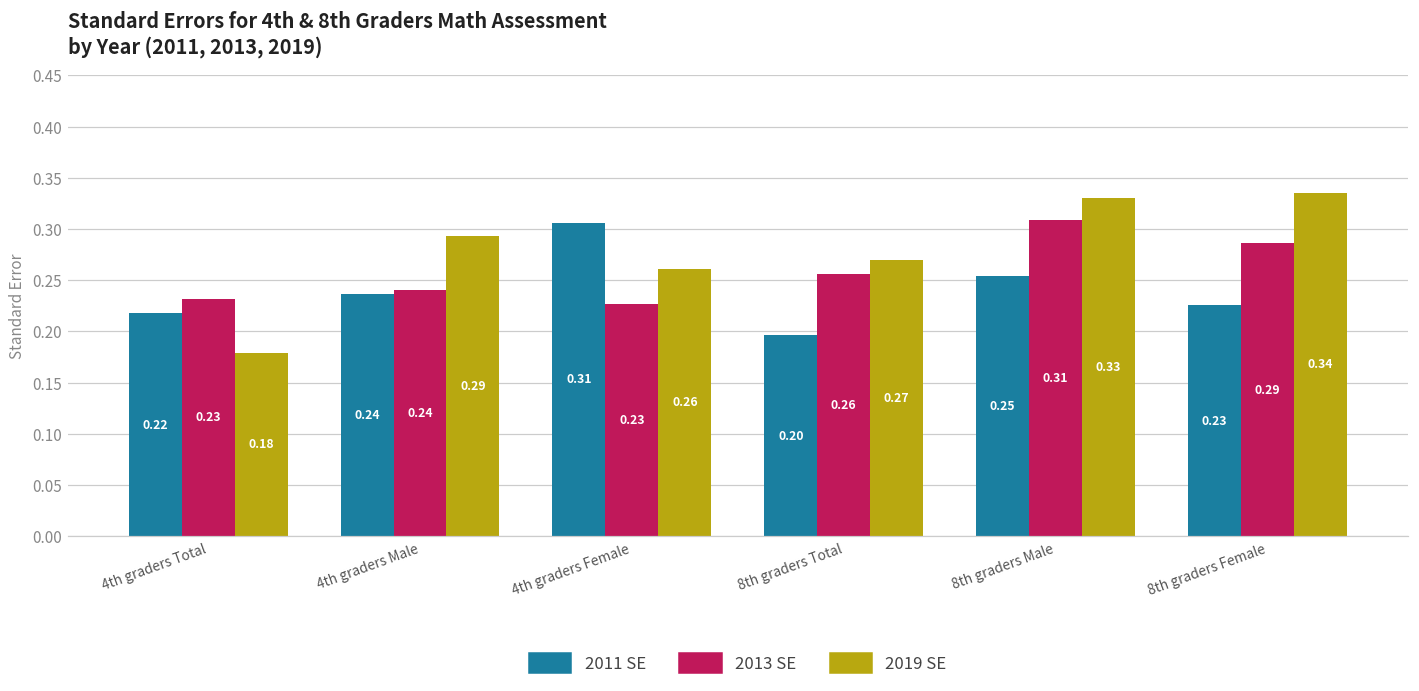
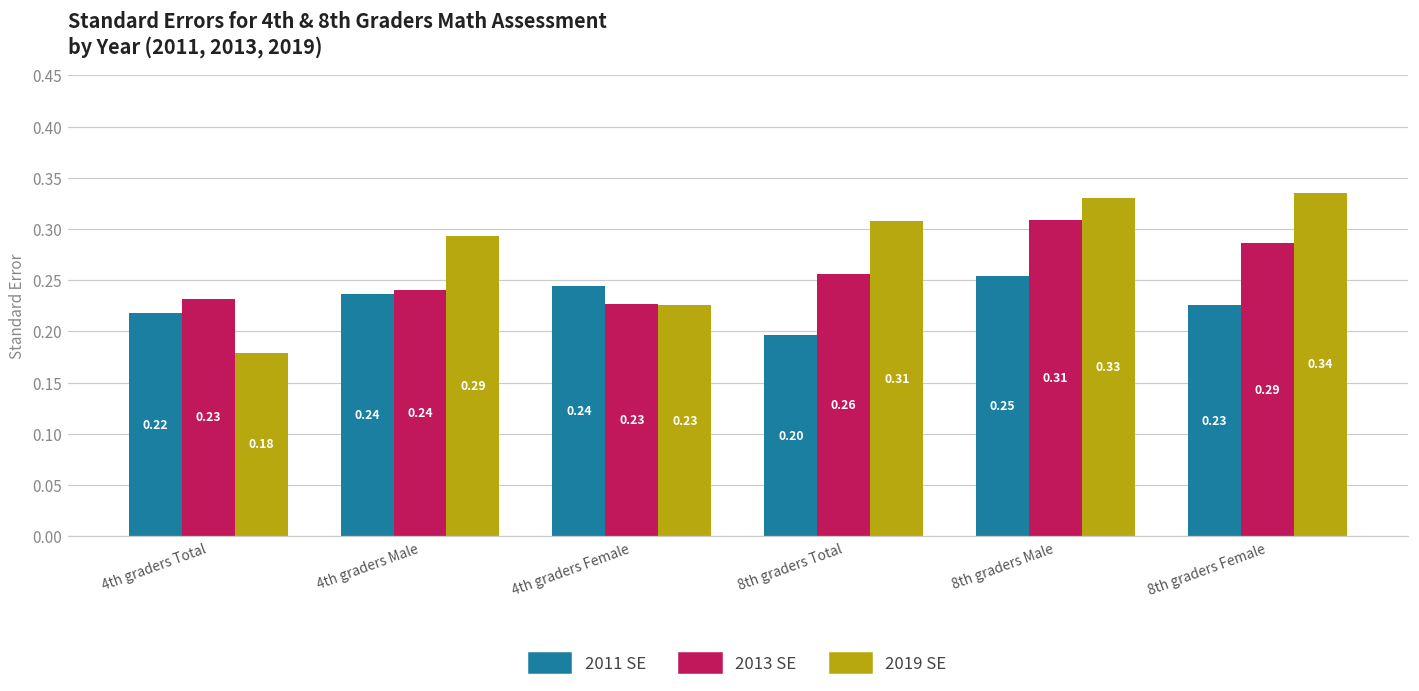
2011 SE, 4th graders Female: 0.31 -> 0.24
2019 SE, 4th graders Female: 0.26 -> 0.23
2019 SE, 8th graders Total: 0.27 -> 0.31
